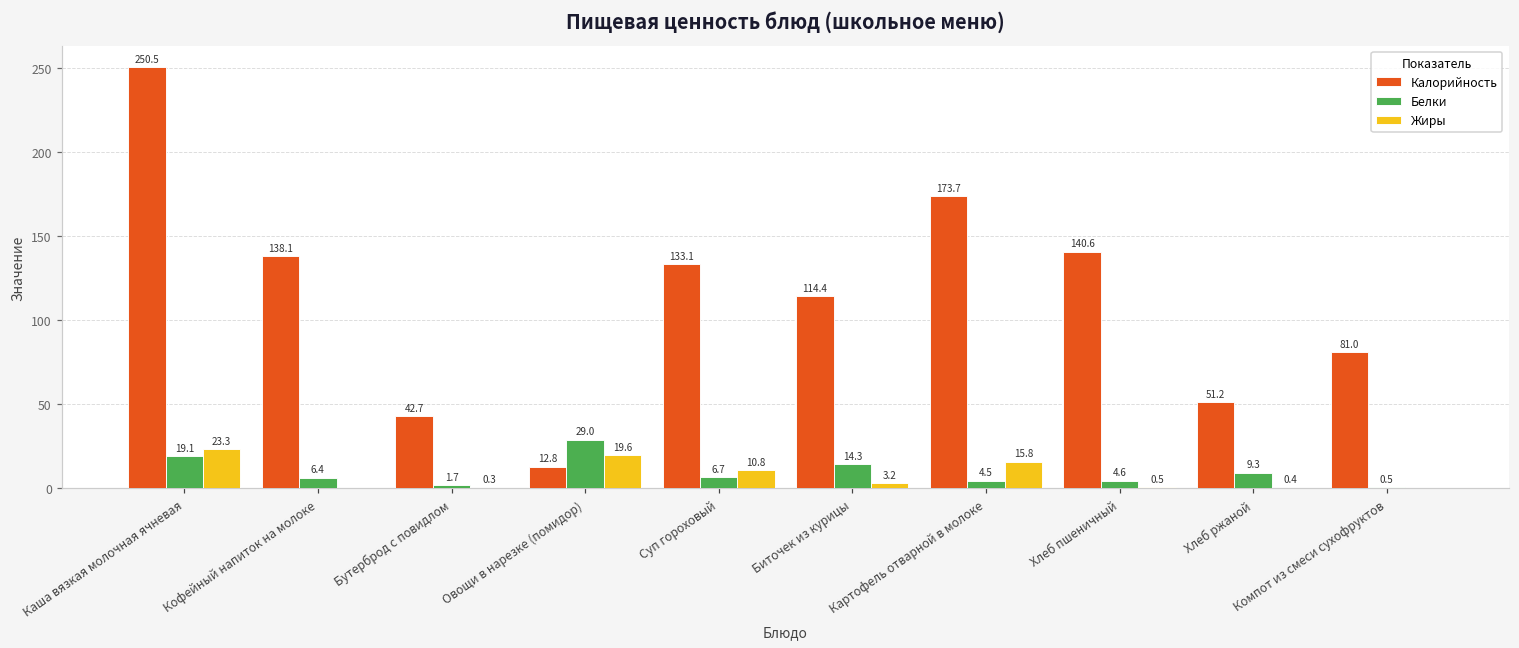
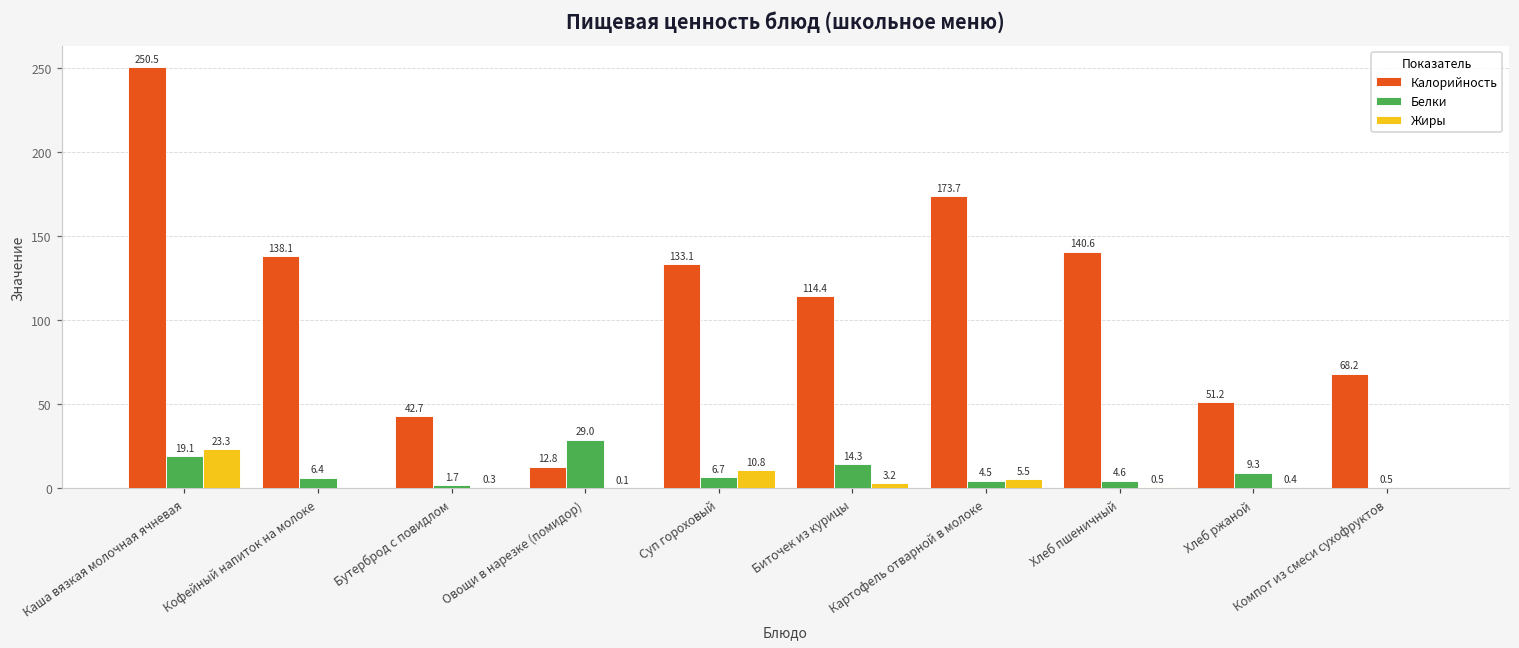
Жиры, Овощи в нарезке (помидор): 19.6 -> 0.1
Жиры, Картофель отварной в молоке: 15.8 -> 5.5
Калорийность, Компот из смеси сухофруктов: 81.0 -> 68.2
